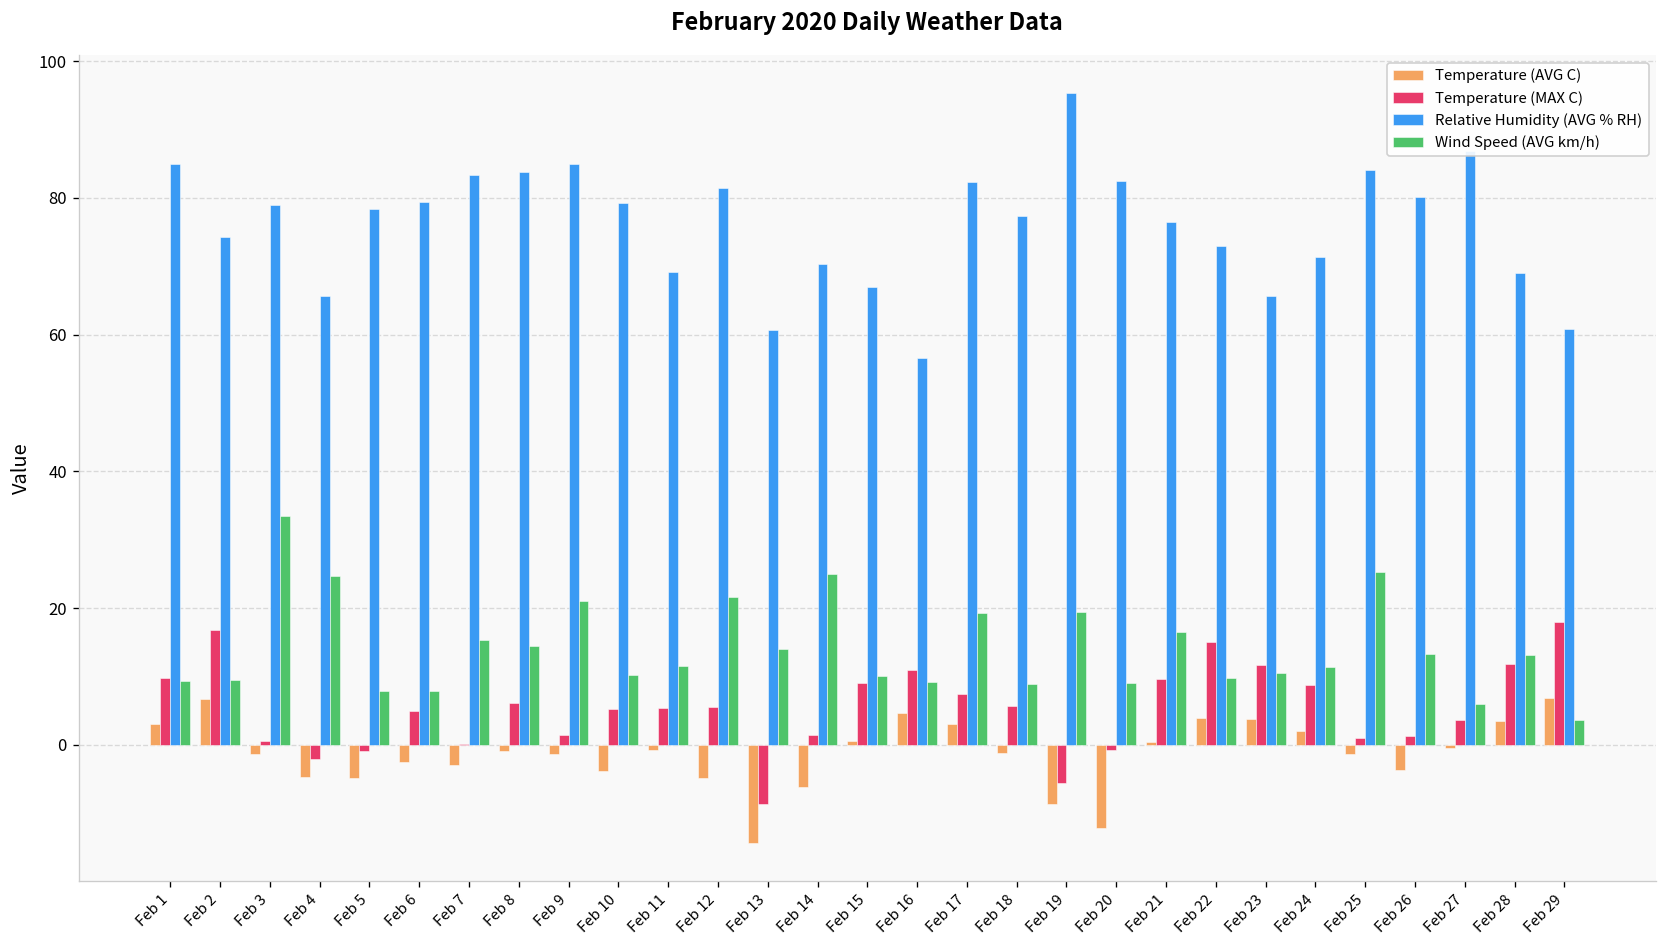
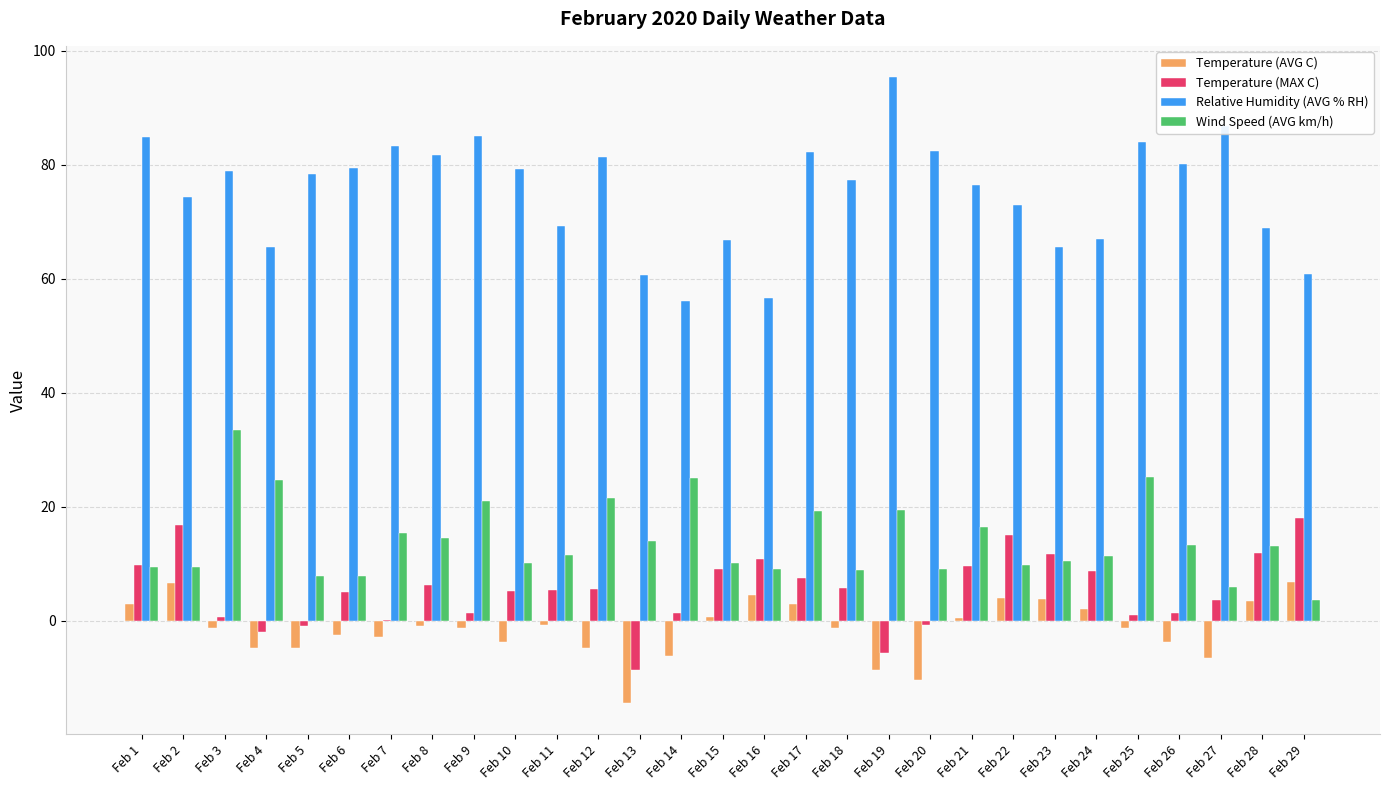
Relative Humidity (AVG % RH), Feb 8: 84 -> 82
Relative Humidity (AVG % RH), Feb 14: 70 -> 56
Temperature (AVG C), Feb 20: -12 -> -10
Relative Humidity (AVG % RH), Feb 24: 71 -> 67
Temperature (AVG C), Feb 27: 0 -> -7
